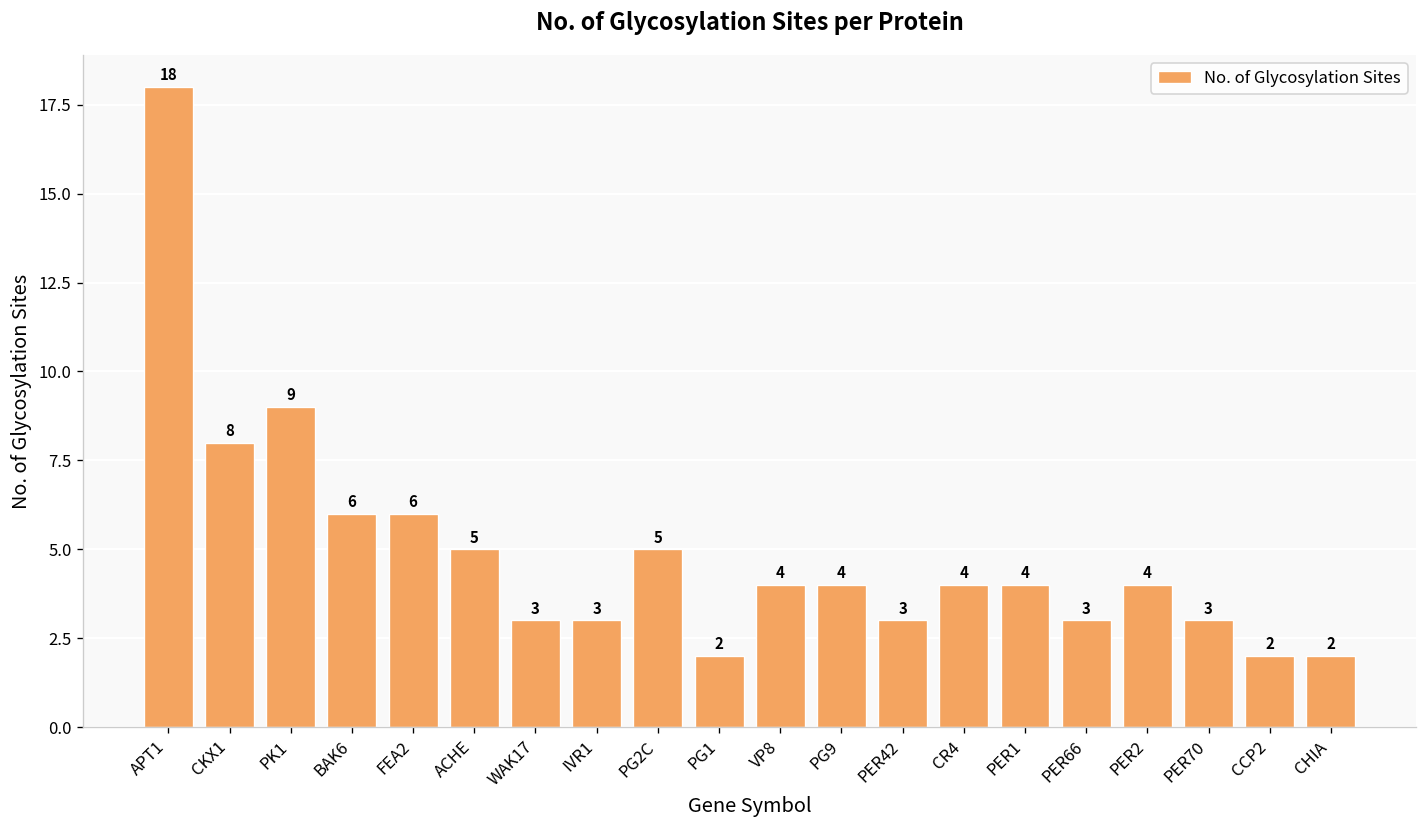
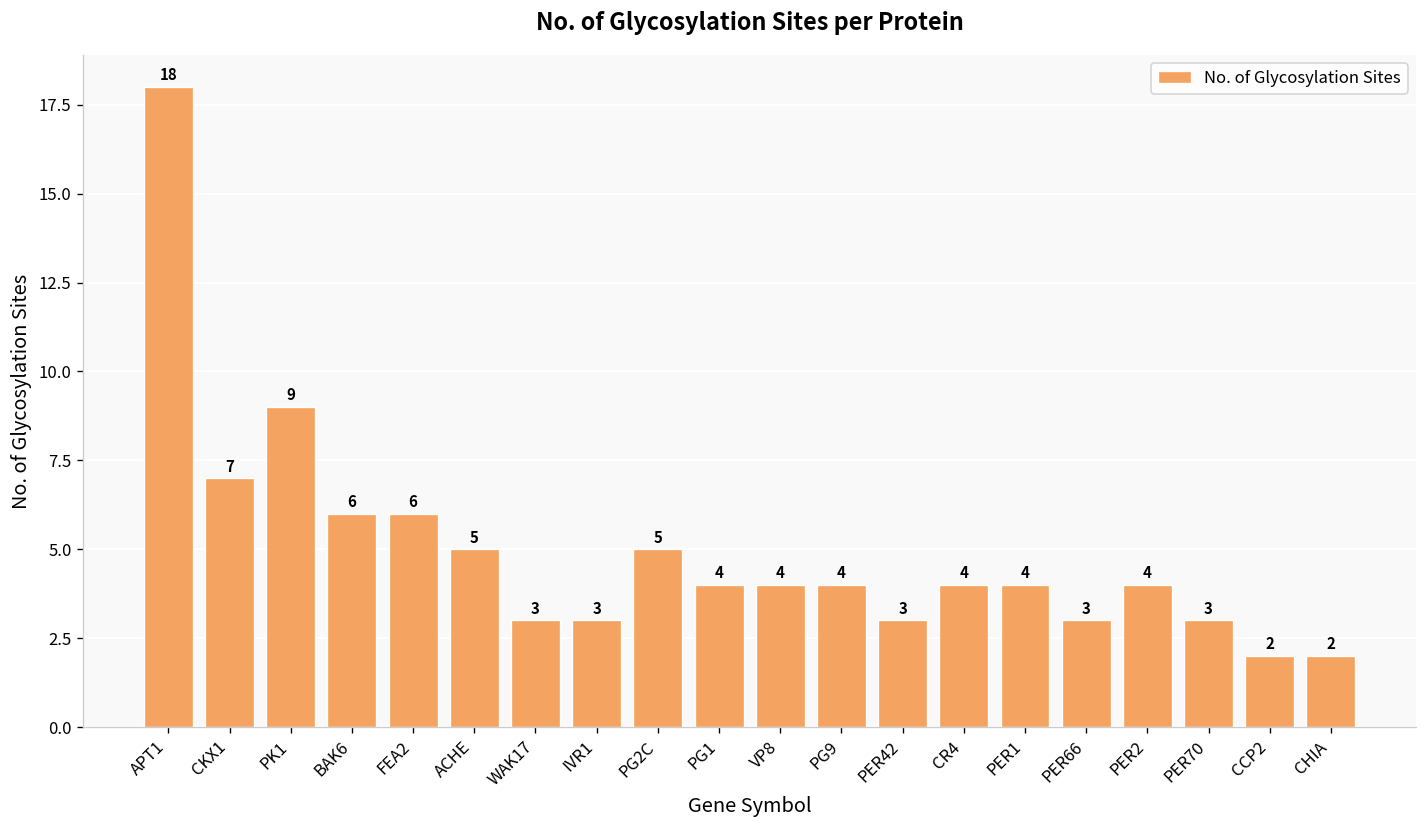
CKX1: 8 -> 7
PG1: 2 -> 4
